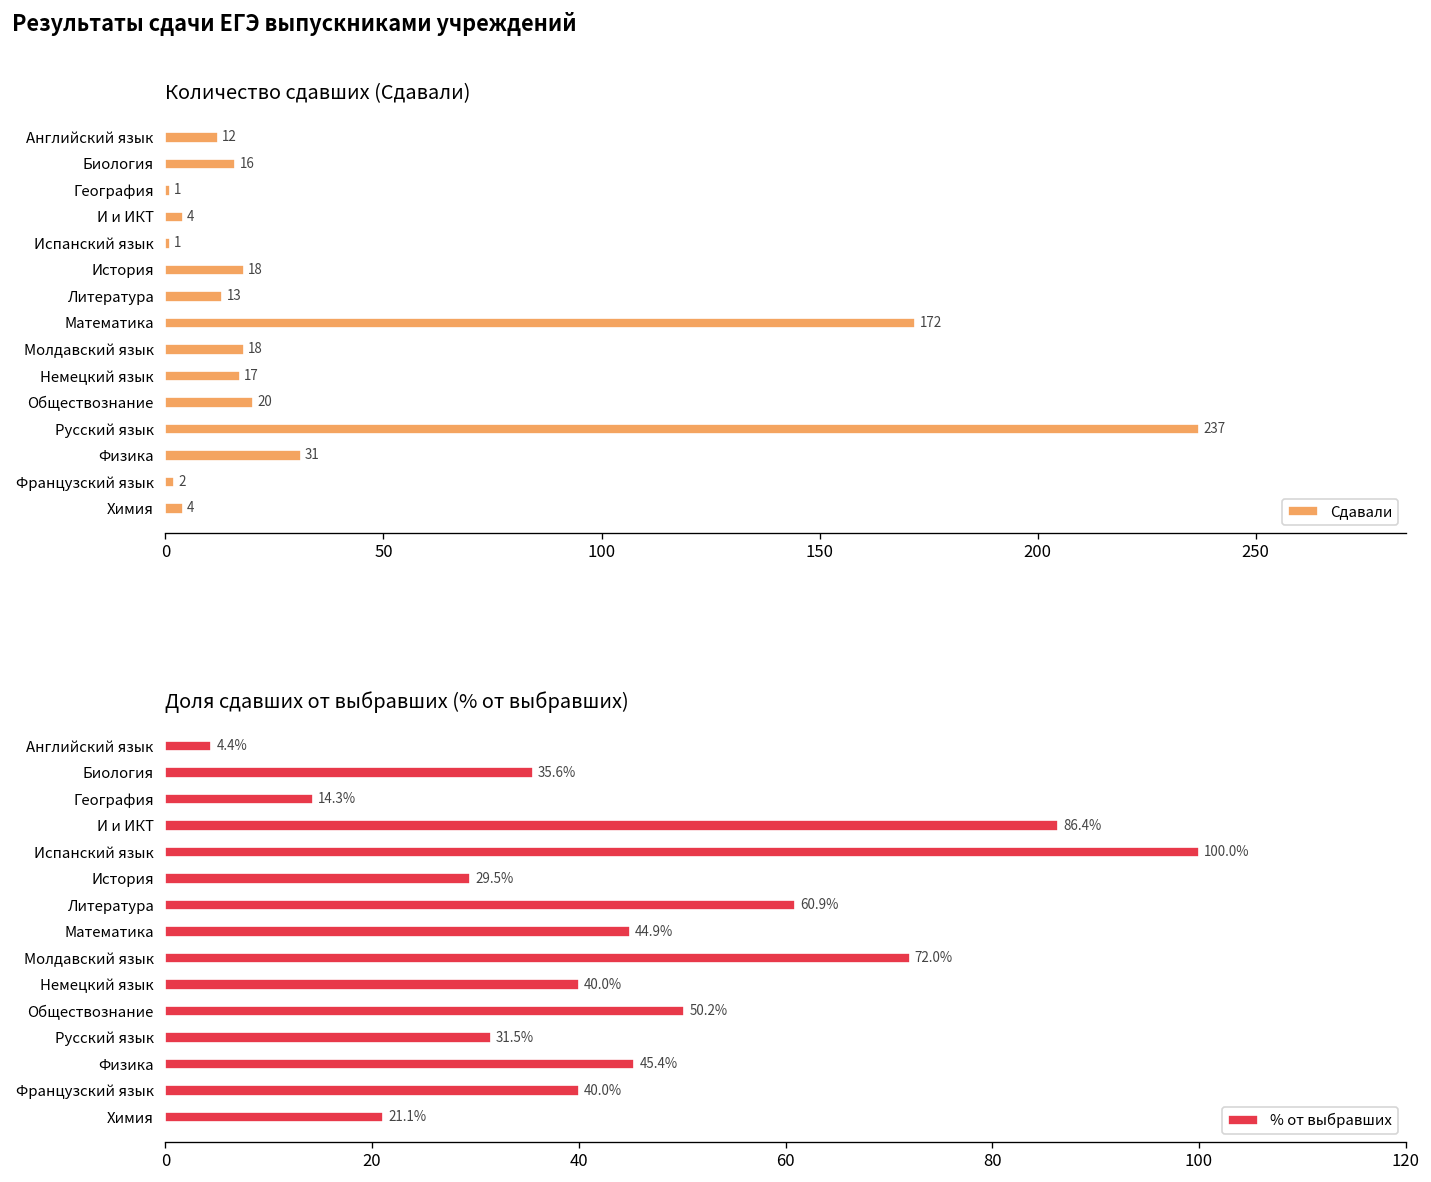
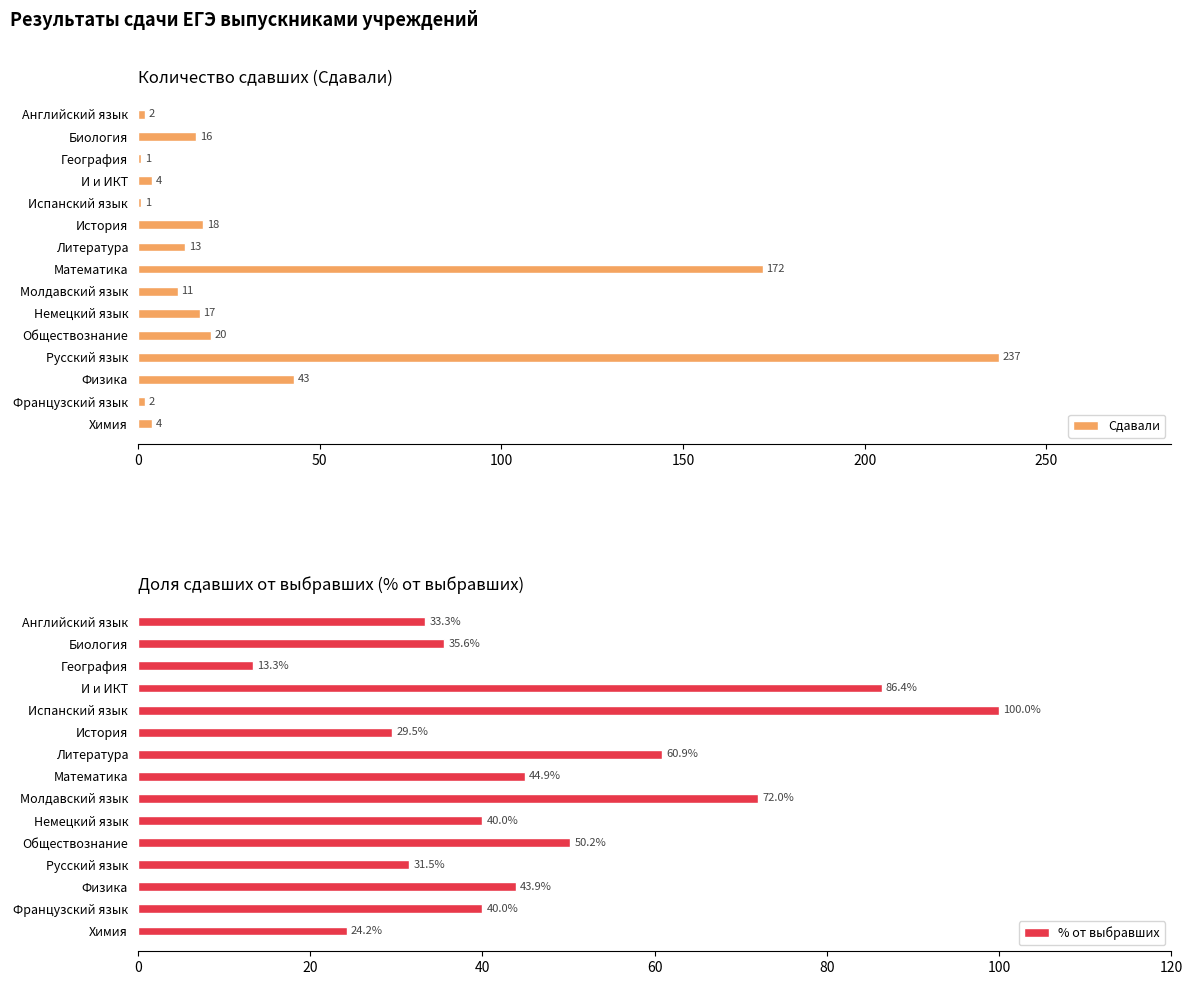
Количество сдавших (Сдавали), Английский язык: 12 -> 2
Количество сдавших (Сдавали), Молдавский язык: 18 -> 11
Количество сдавших (Сдавали), Физика: 31 -> 43
Доля сдавших от выбравших (% от выбравших), Английский язык: 4.4% -> 33.3%
Доля сдавших от выбравших (% от выбравших), География: 14.3% -> 13.3%
Доля сдавших от выбравших (% от выбравших), Физика: 45.4% -> 43.9%
Доля сдавших от выбравших (% от выбравших), Химия: 21.1% -> 24.2%
